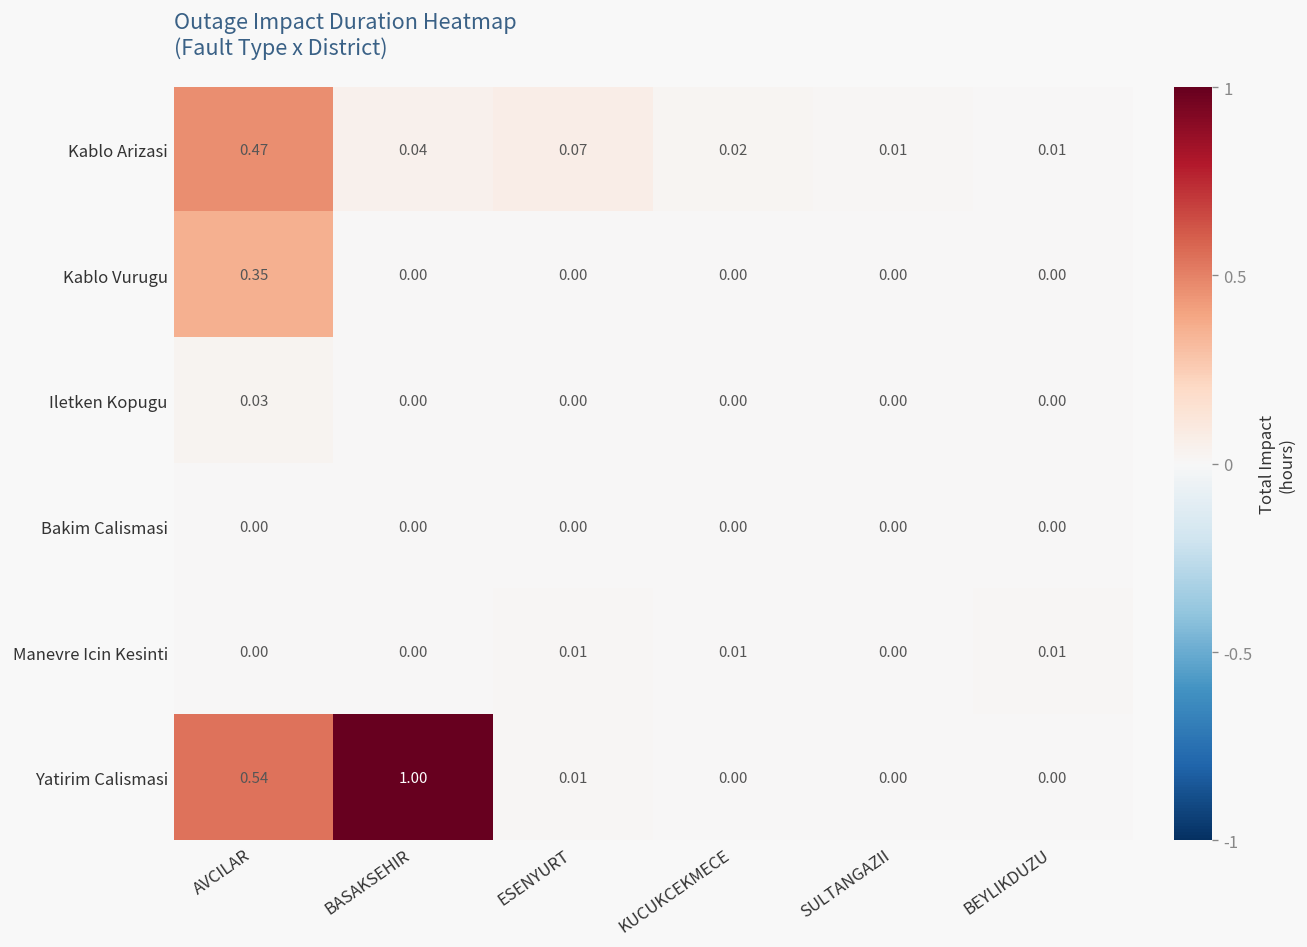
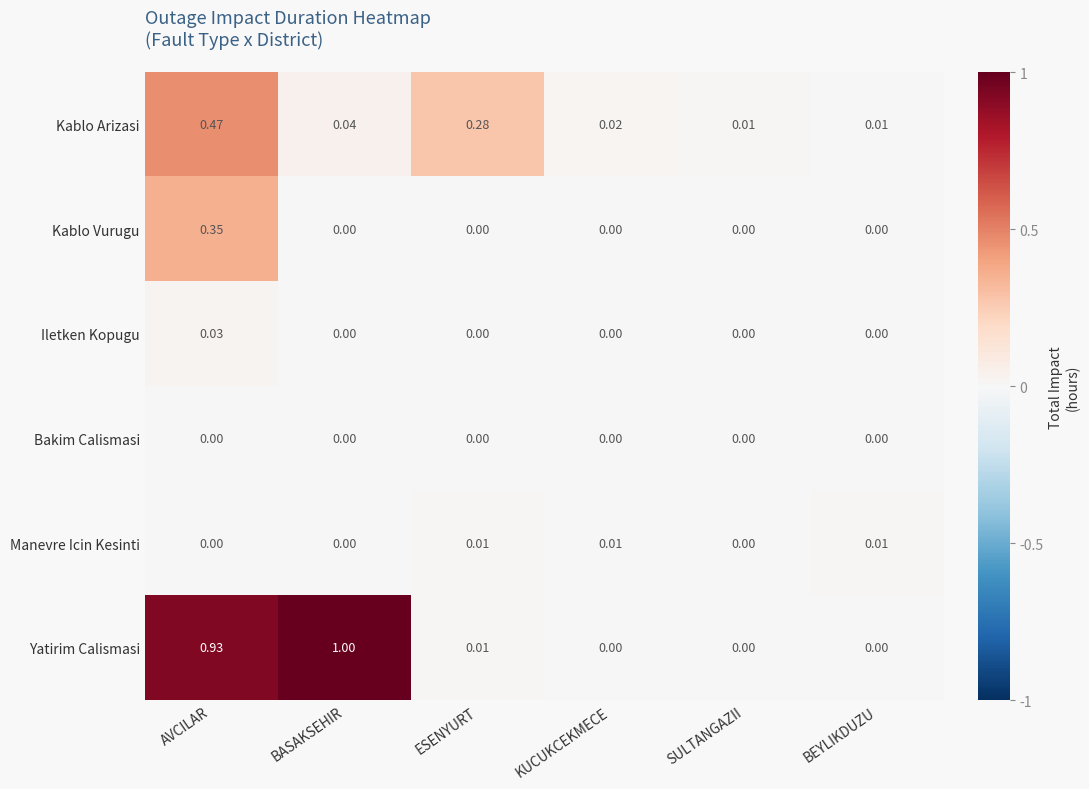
Kablo Arizasi, ESENYURT: 0.07 -> 0.28
Yatirim Calismasi, AVCILAR: 0.54 -> 0.93
